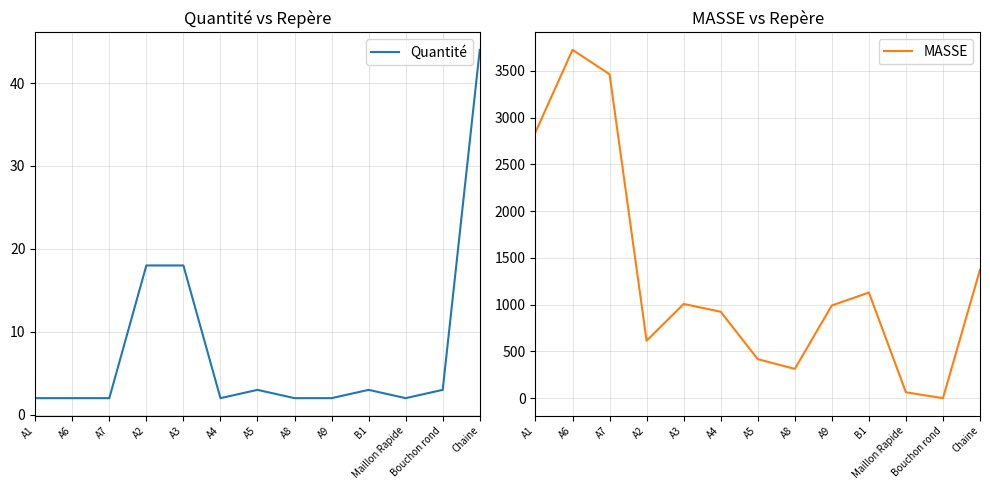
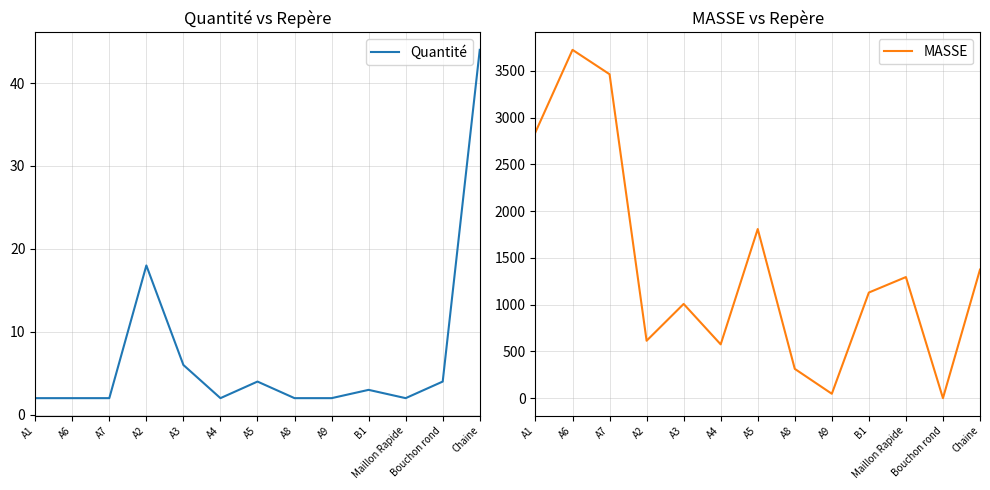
Quantité vs Repère, A3: 18 -> 6
Quantité vs Repère, A5: 3 -> 4
Quantité vs Repère, Bouchon rond: 3 -> 4
MASSE vs Repère, A4: 900 -> 600
MASSE vs Repère, A5: 400 -> 1800
MASSE vs Repère, A9: 1000 -> 0
MASSE vs Repère, Maillon Rapide: 100 -> 1300
